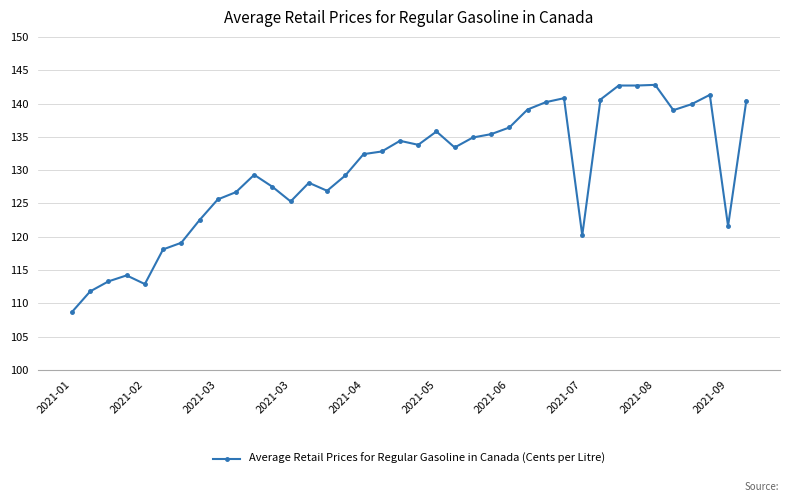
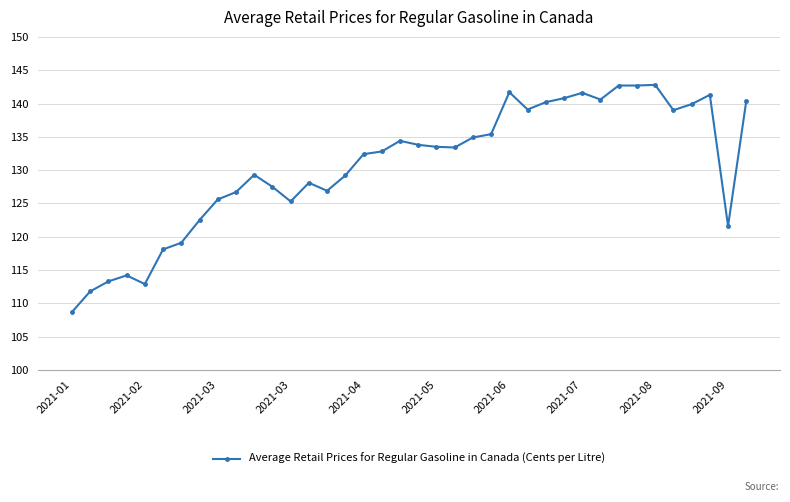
2021-05: 136 -> 134
2021-06: 136 -> 142
2021-07: 120 -> 142
